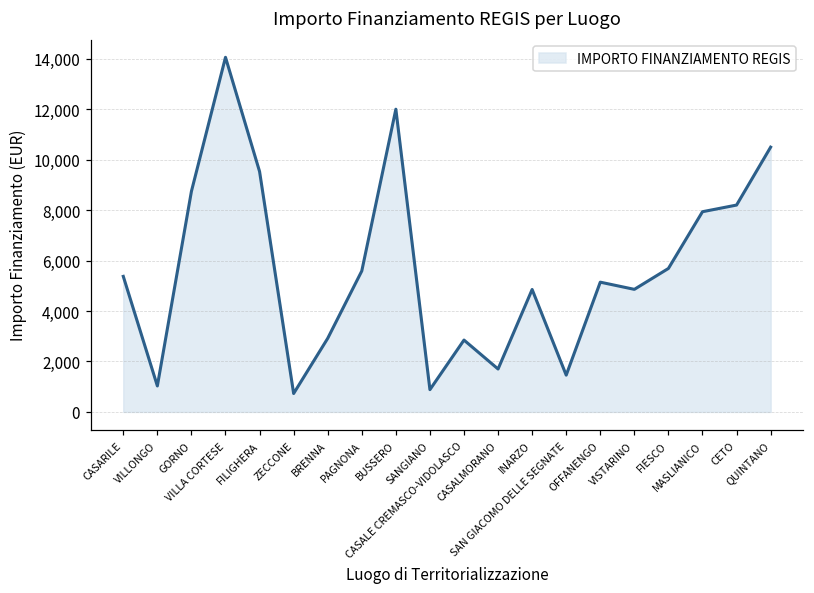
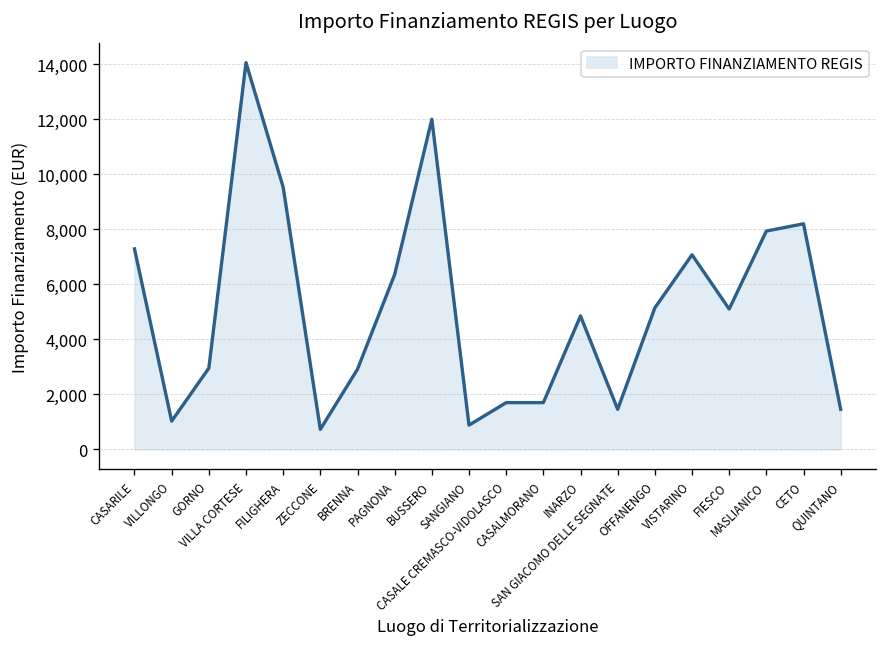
CASARILE: 5,400 -> 7,300
GORNO: 8,700 -> 3,000
PAGNONA: 5,600 -> 6,400
CASALE CREMASCO-VIDOLASCO: 2,800 -> 1,700
VISTARINO: 4,900 -> 7,100
FIESCO: 5,700 -> 5,100
QUINTANO: 10,500 -> 1,500
